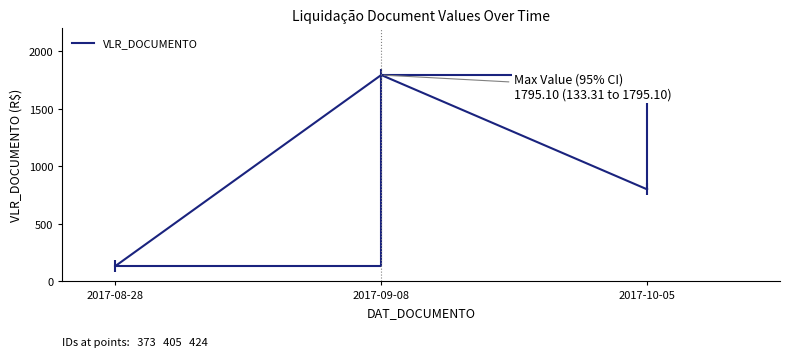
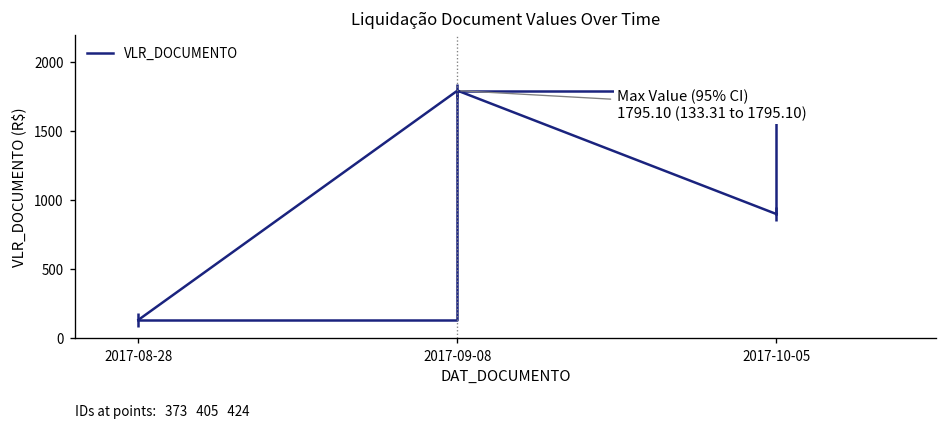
2017-10-05: 800 -> 900
